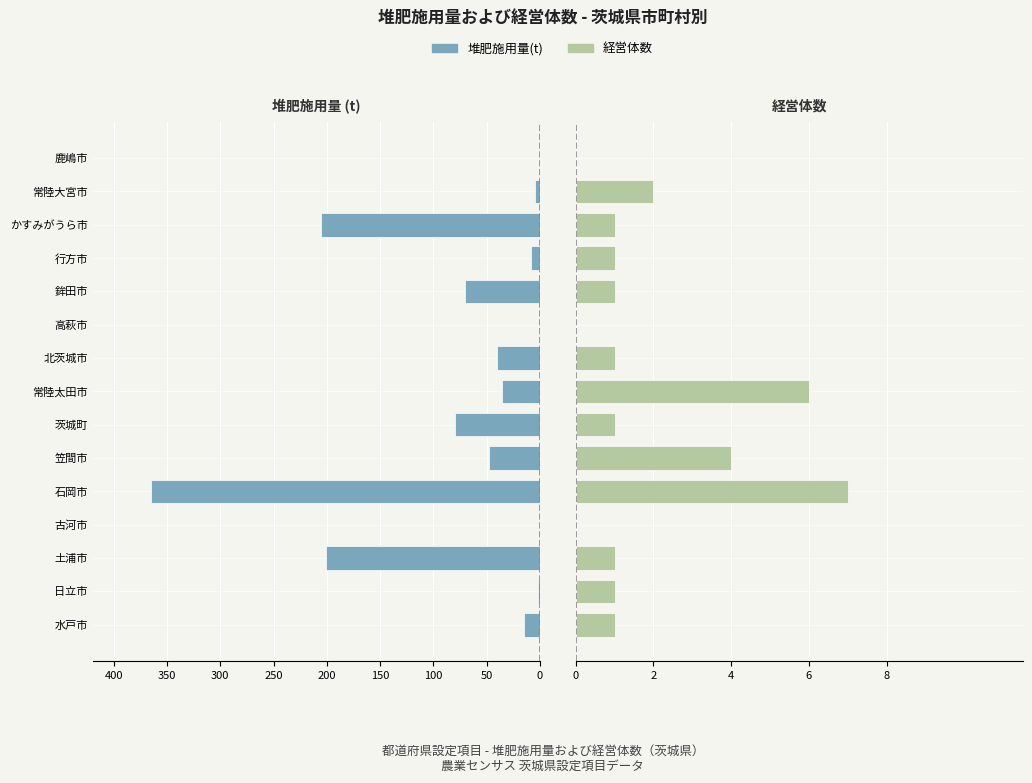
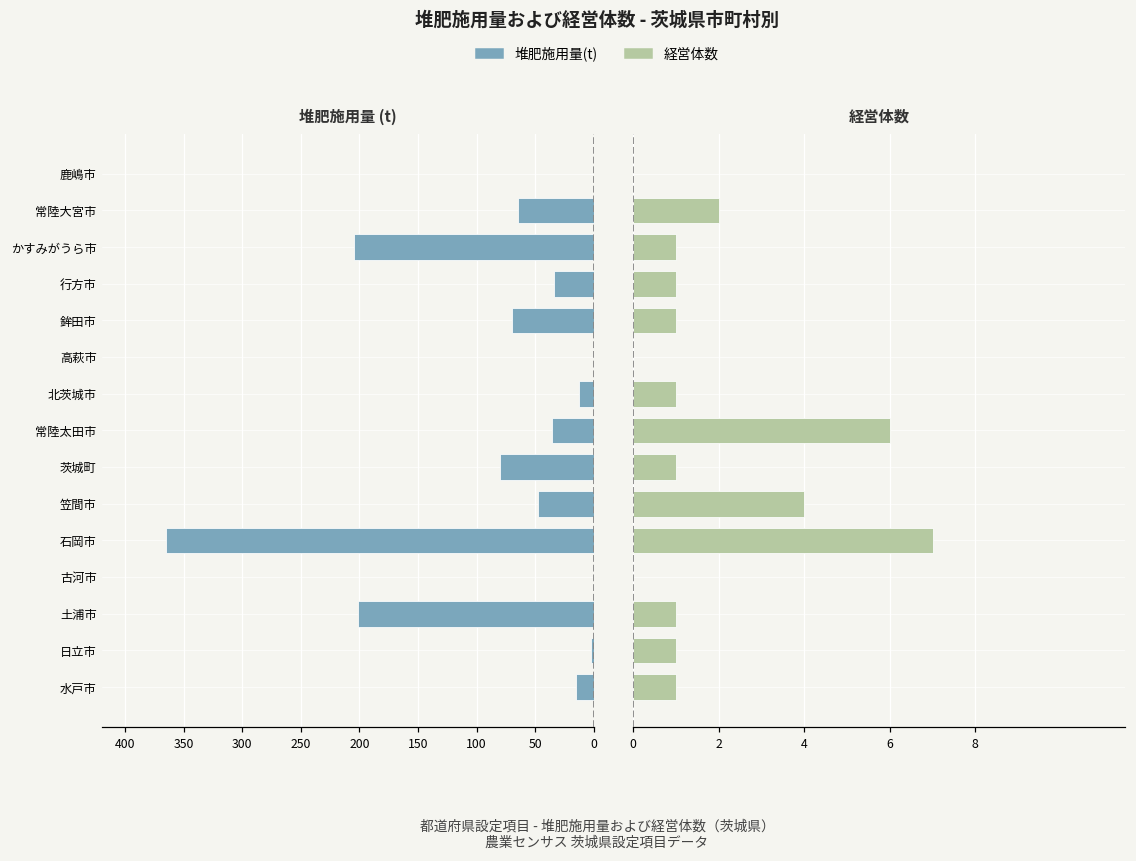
堆肥施用量 (t), 常陸大宮市: 5 -> 65
堆肥施用量 (t), 行方市: 8 -> 34
堆肥施用量 (t), 北茨城市: 40 -> 13
